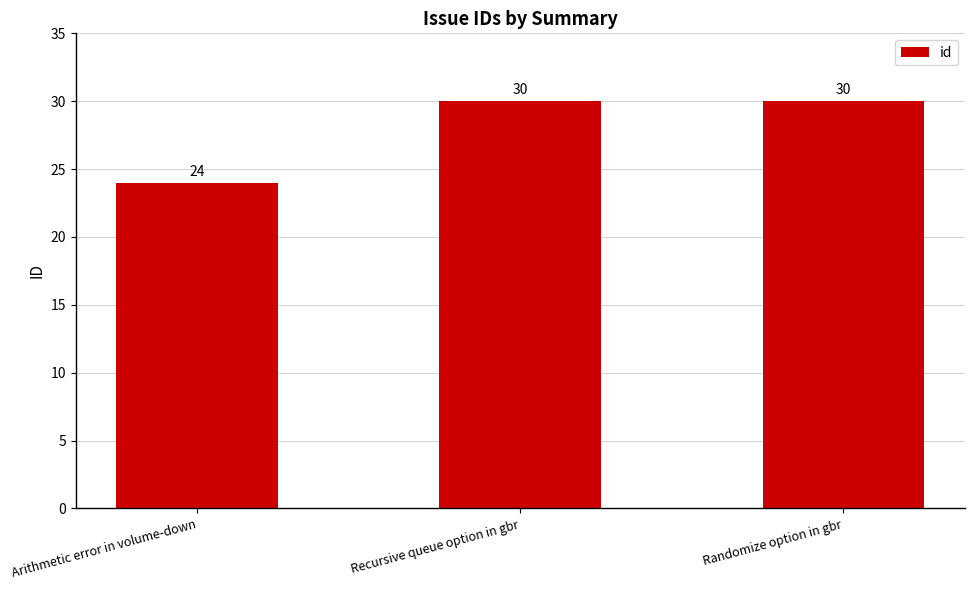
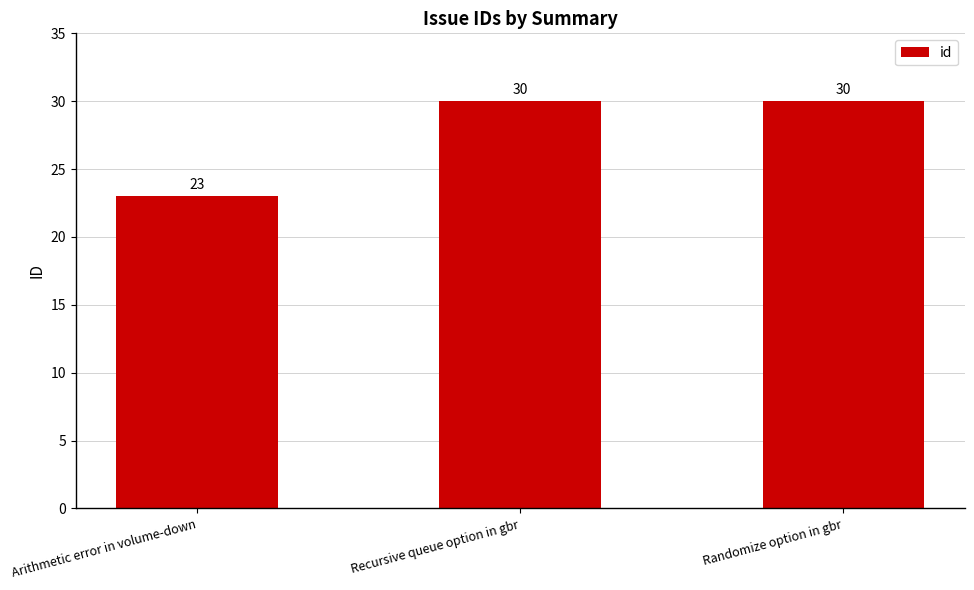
Arithmetic error in volume-down: 24 -> 23
